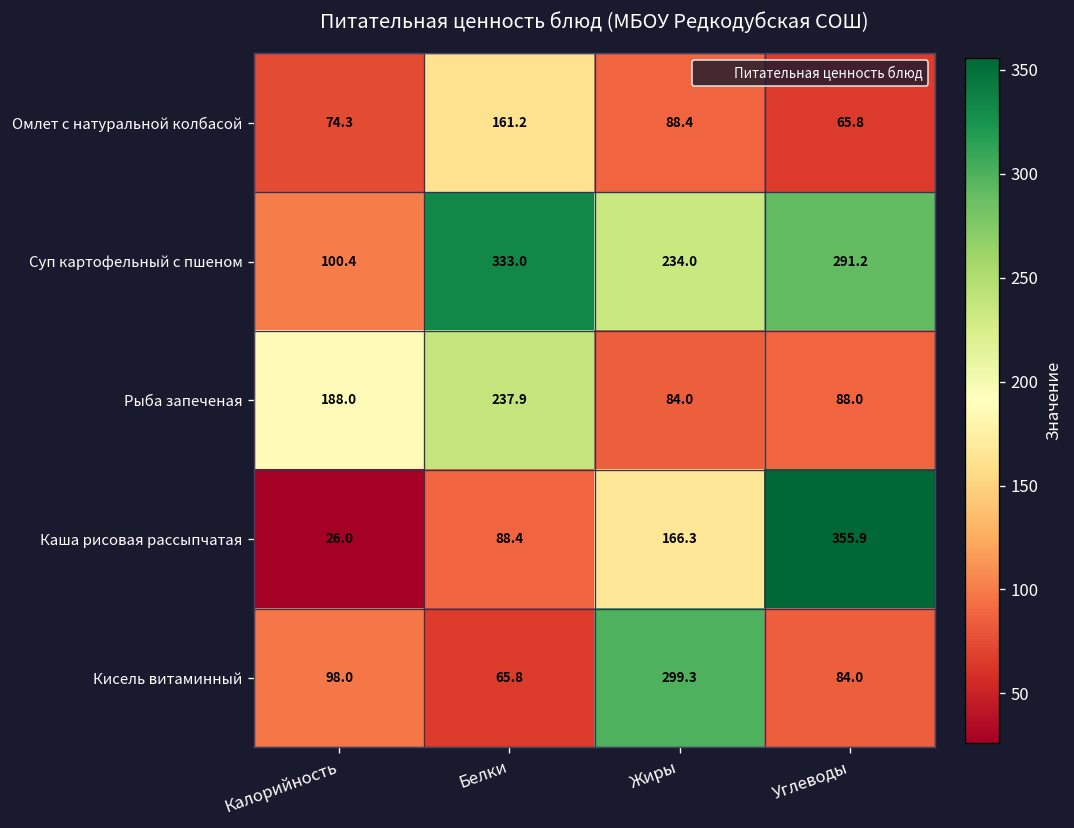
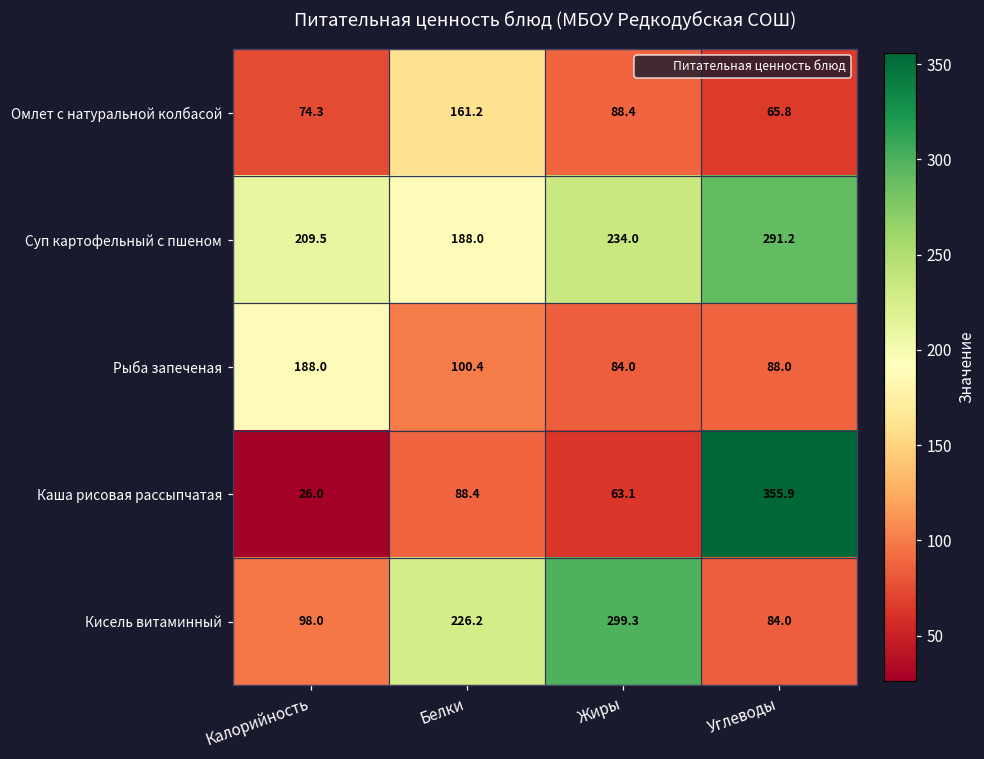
Суп картофельный с пшеном, Калорийность: 100.4 -> 209.5
Суп картофельный с пшеном, Белки: 333.0 -> 188.0
Рыба запеченая, Белки: 237.9 -> 100.4
Каша рисовая рассыпчатая, Жиры: 166.3 -> 63.1
Кисель витаминный, Белки: 65.8 -> 226.2
